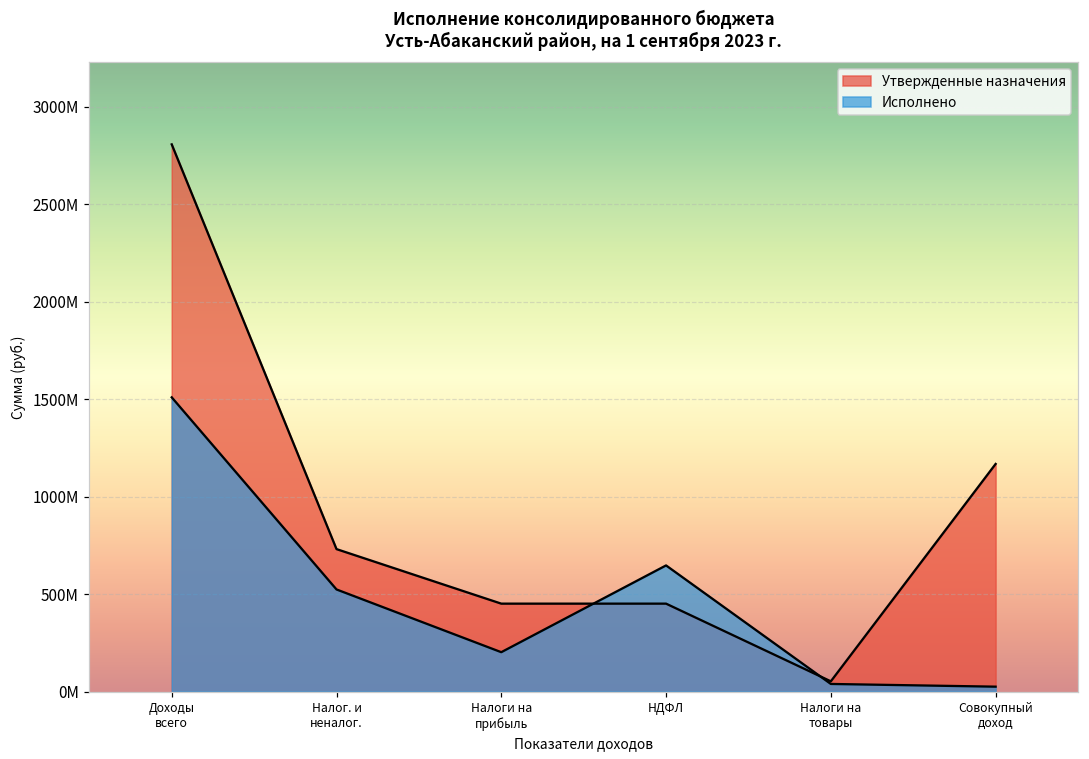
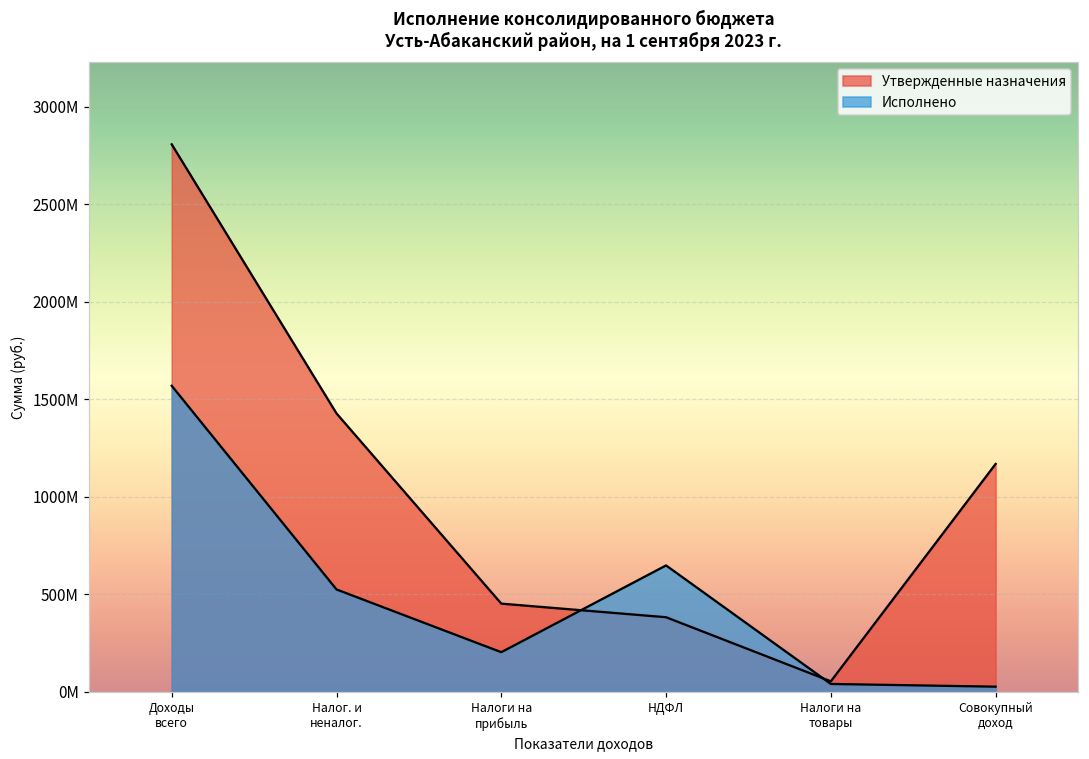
Исполнено, Доходы всего: 1510000000 -> 1570000000
Утвержденные назначения, Налог. и неналог.: 730000000 -> 1430000000
Утвержденные назначения, НДФЛ: 450000000 -> 380000000
